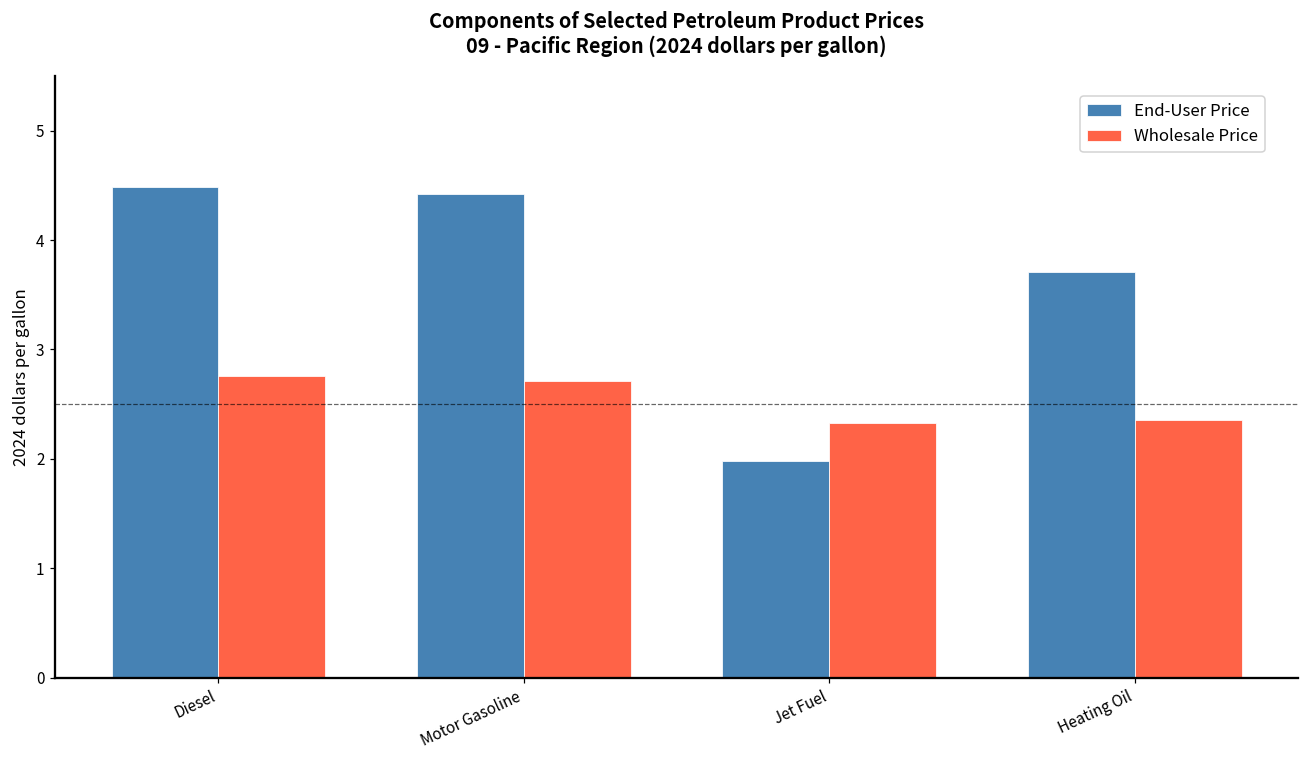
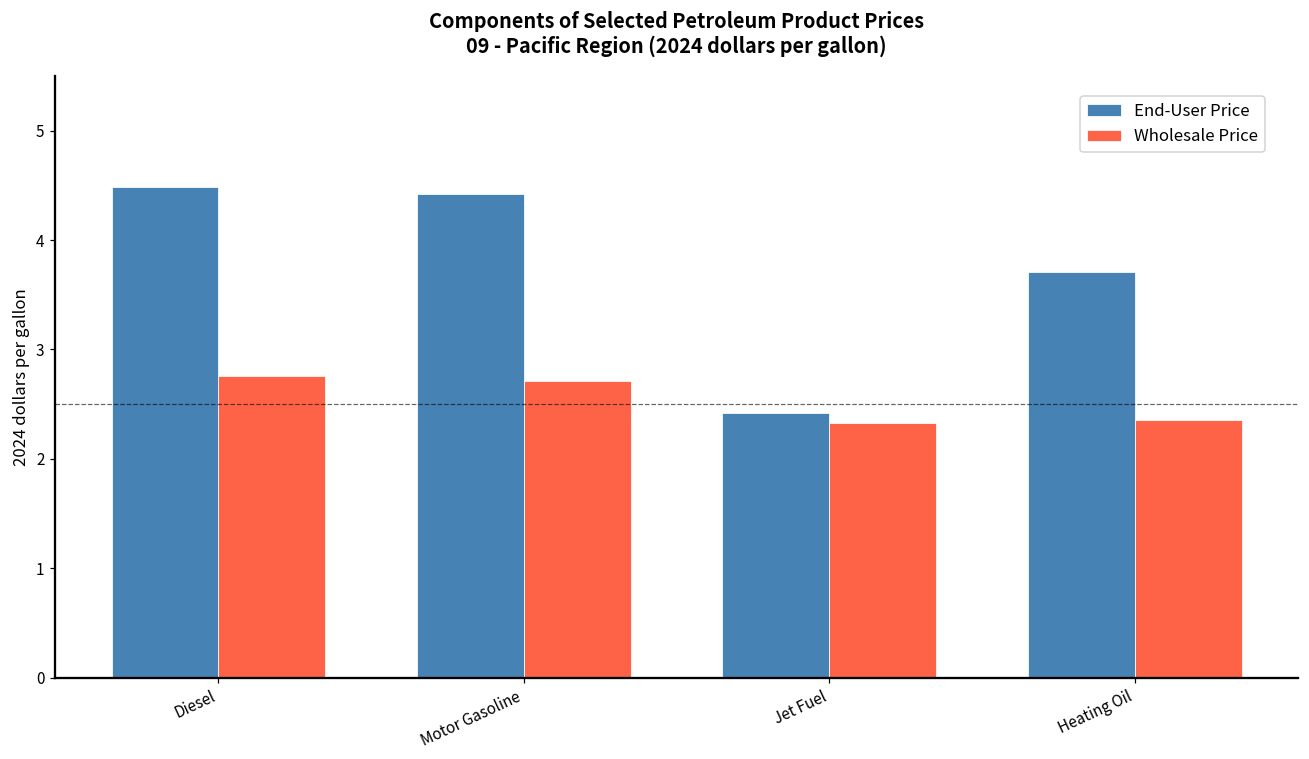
End-User Price, Jet Fuel: 2.0 -> 2.4
